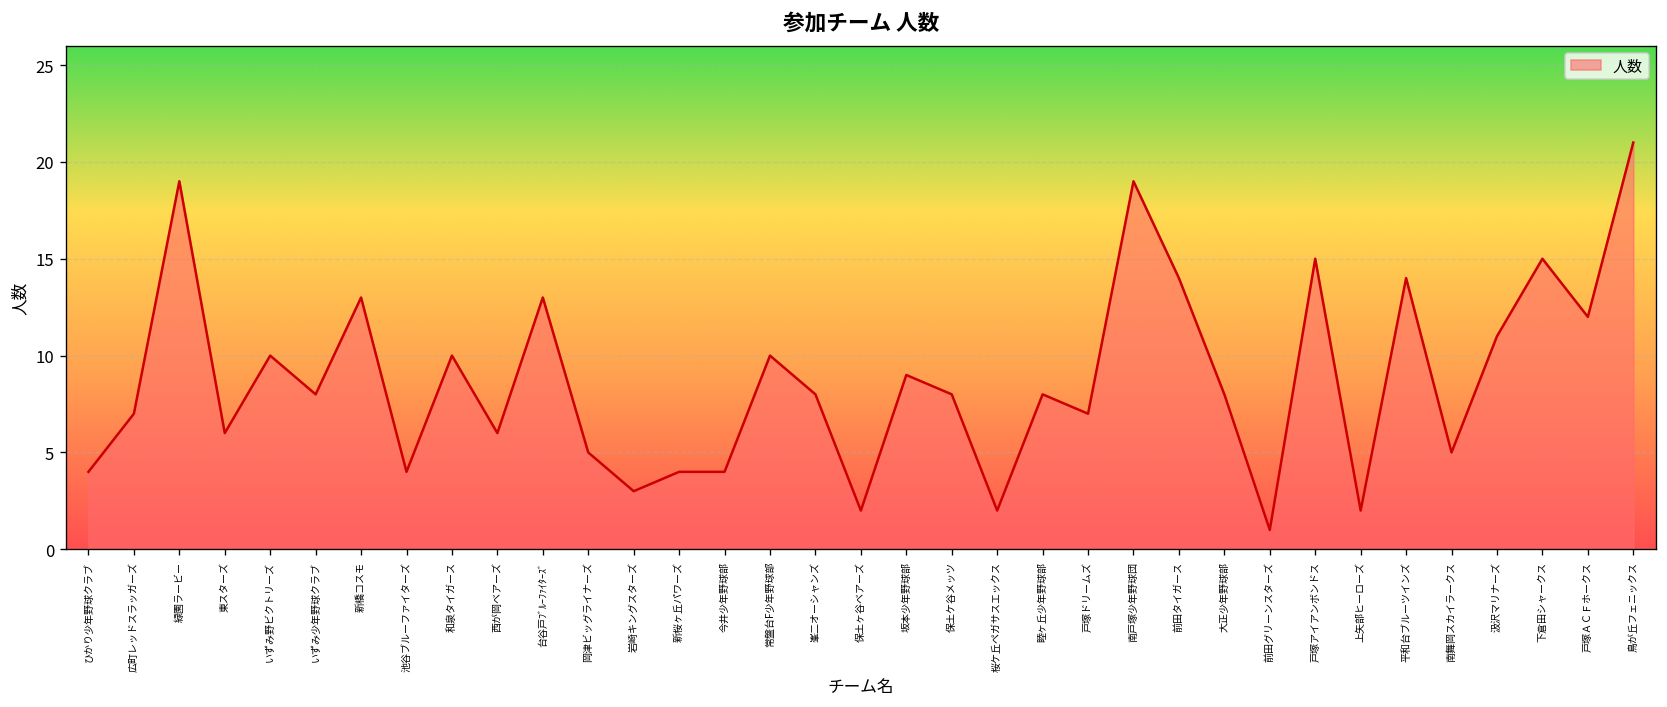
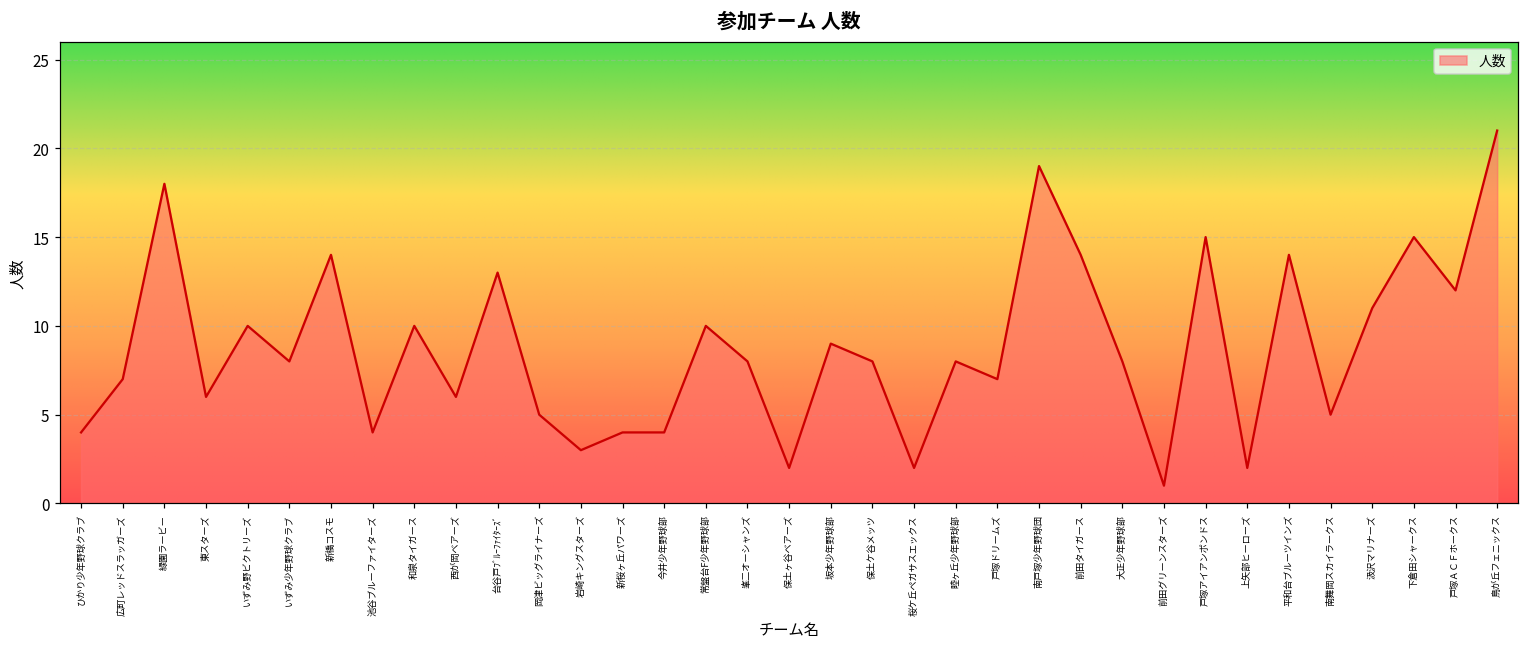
緑園ラービー: 19 -> 18
新橋コスモ: 13 -> 14
